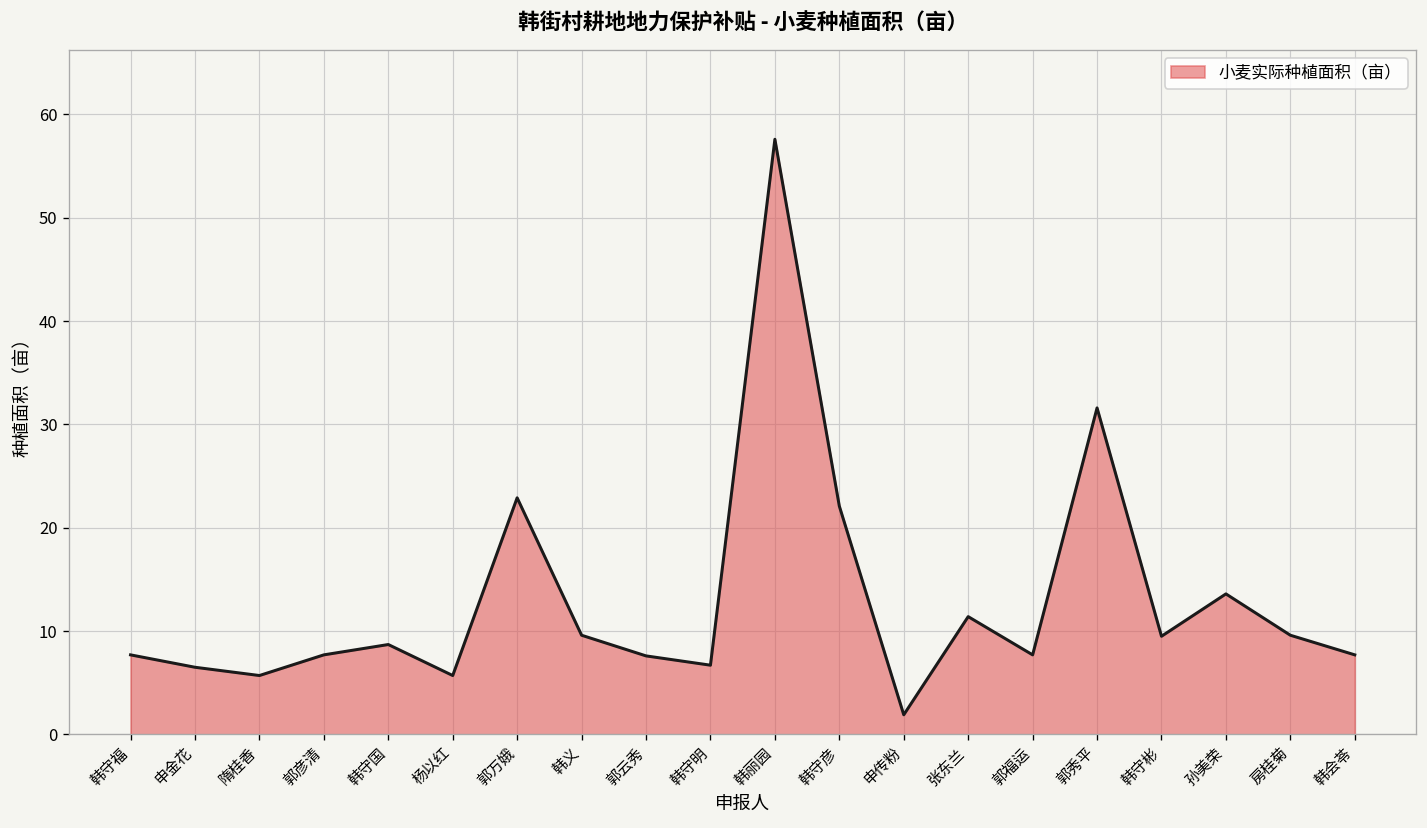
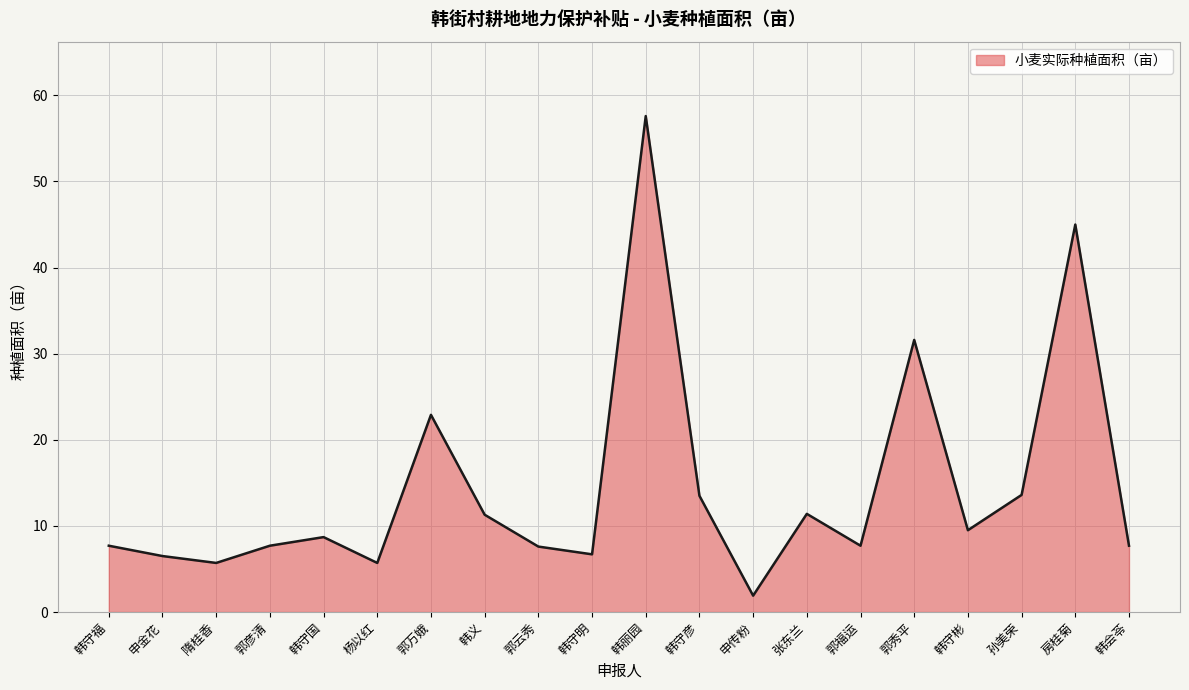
韩义: 10 -> 11
韩守彦: 22 -> 14
房桂菊: 10 -> 45
